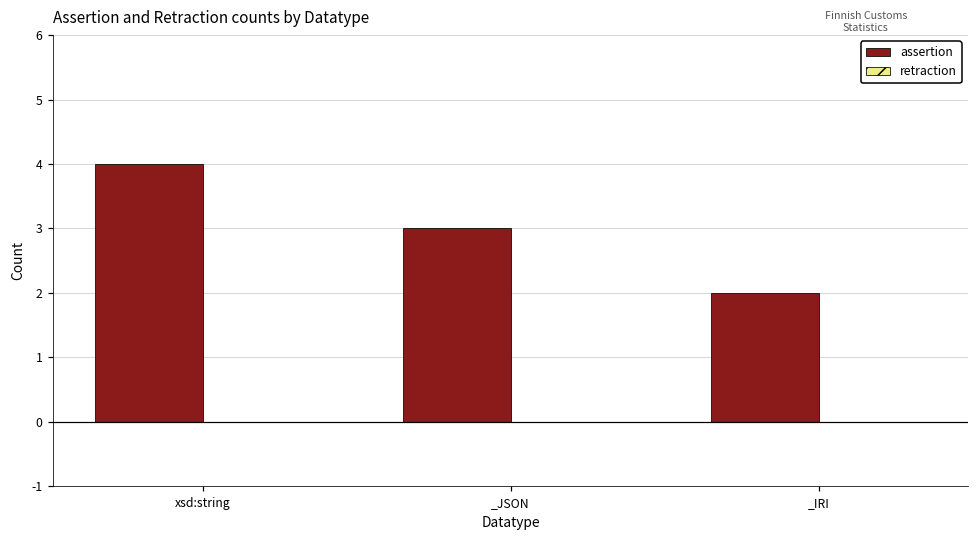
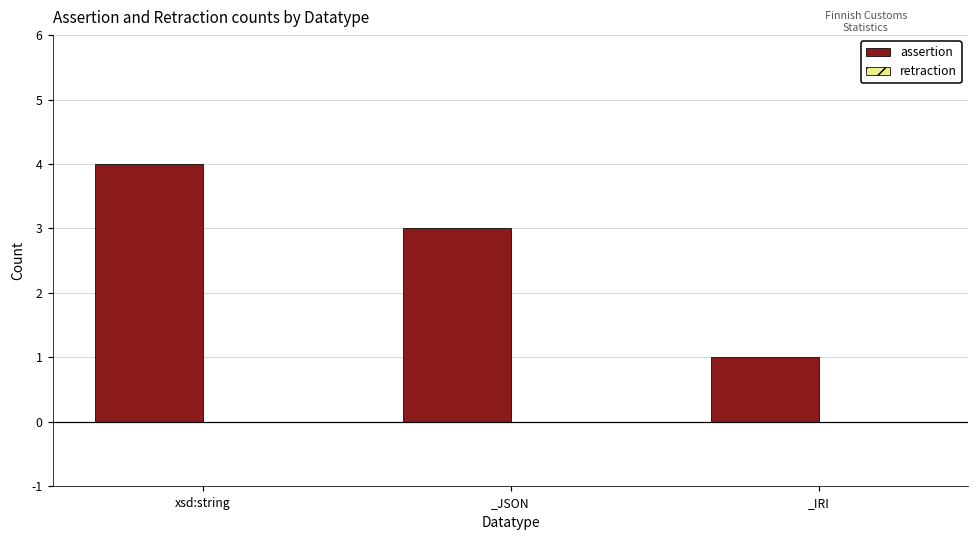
assertion, _IRI: 2 -> 1
